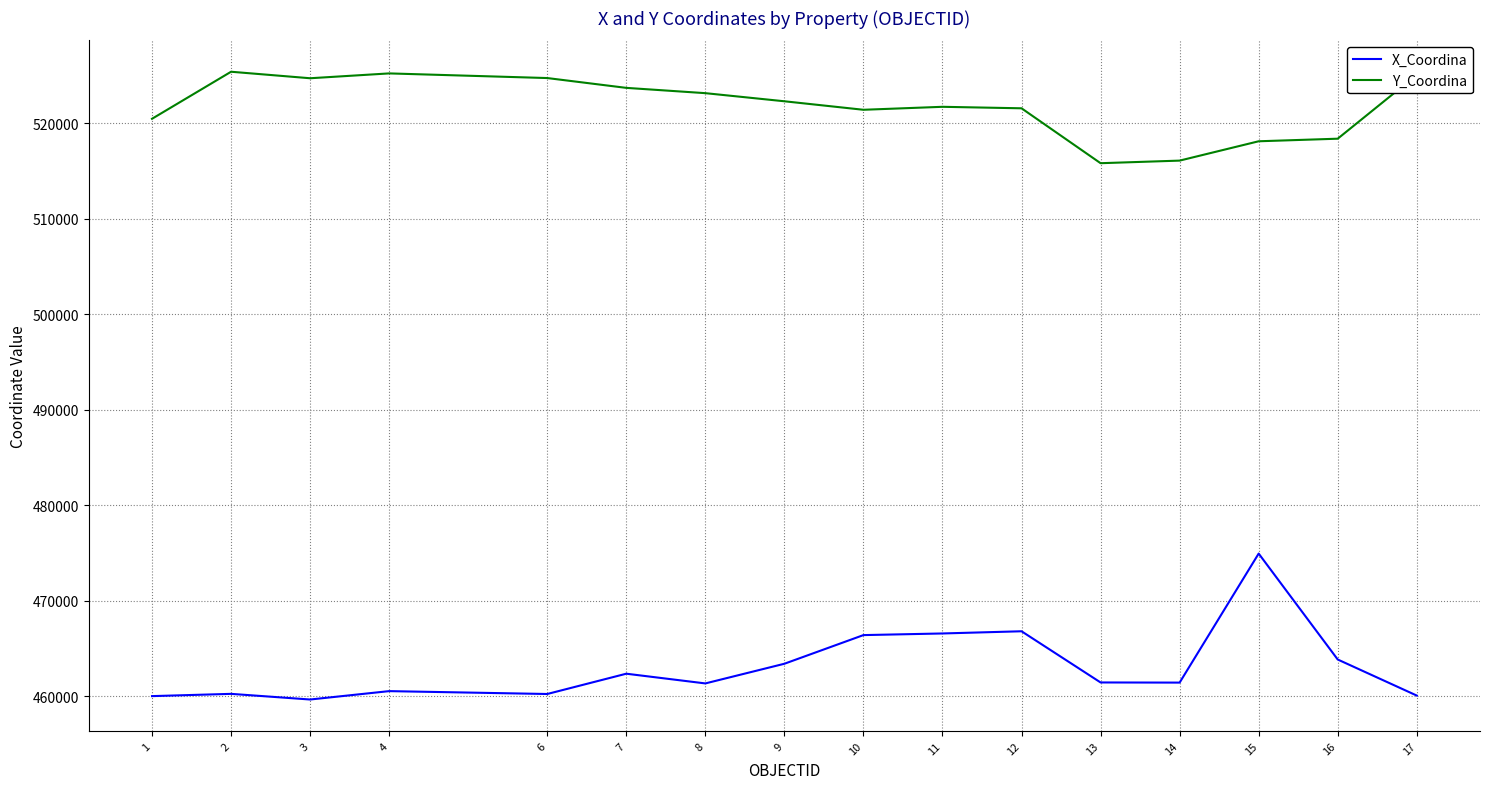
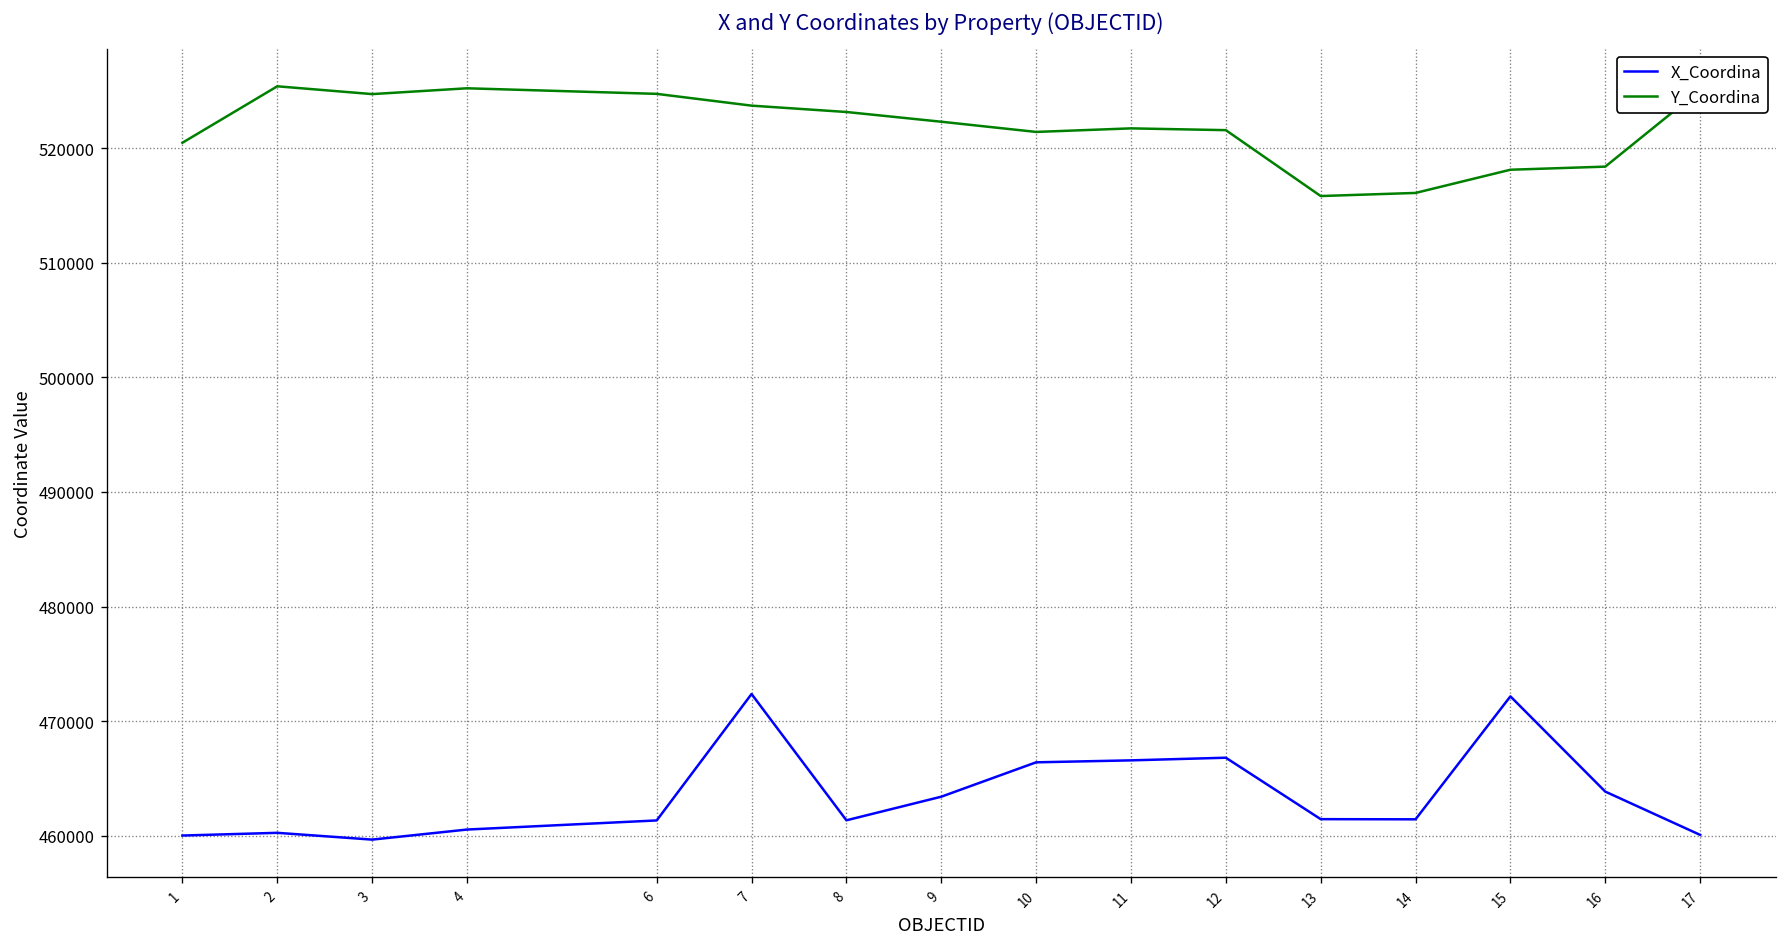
X_Coordina, 6: 460000 -> 461000
X_Coordina, 7: 462000 -> 472000
X_Coordina, 15: 475000 -> 472000
